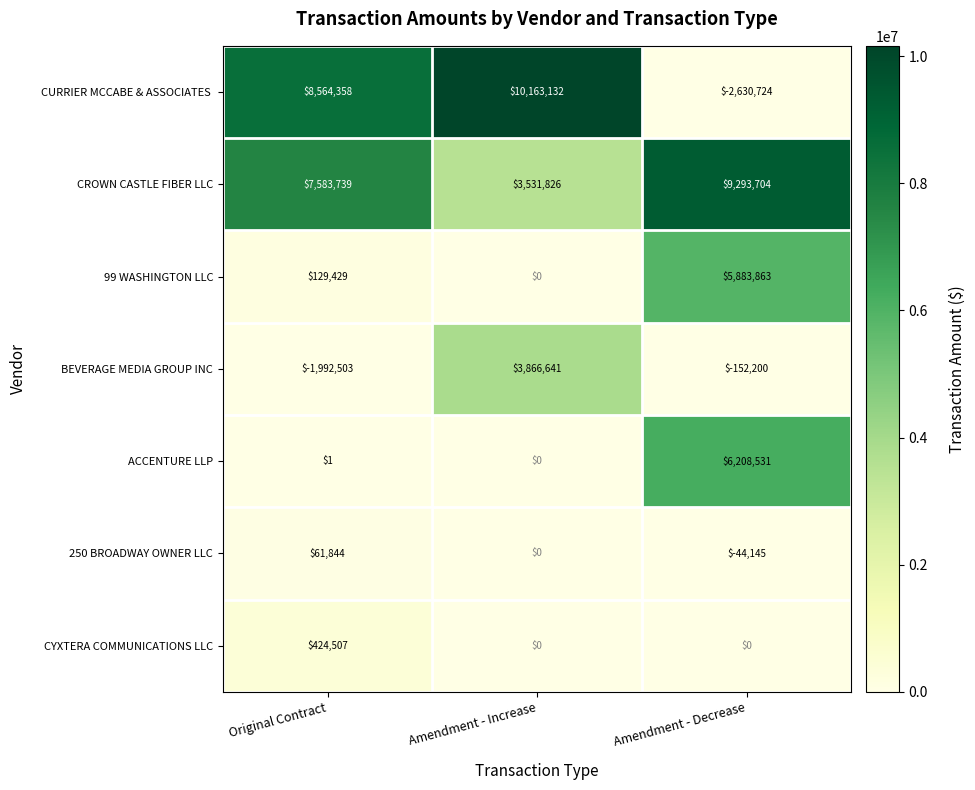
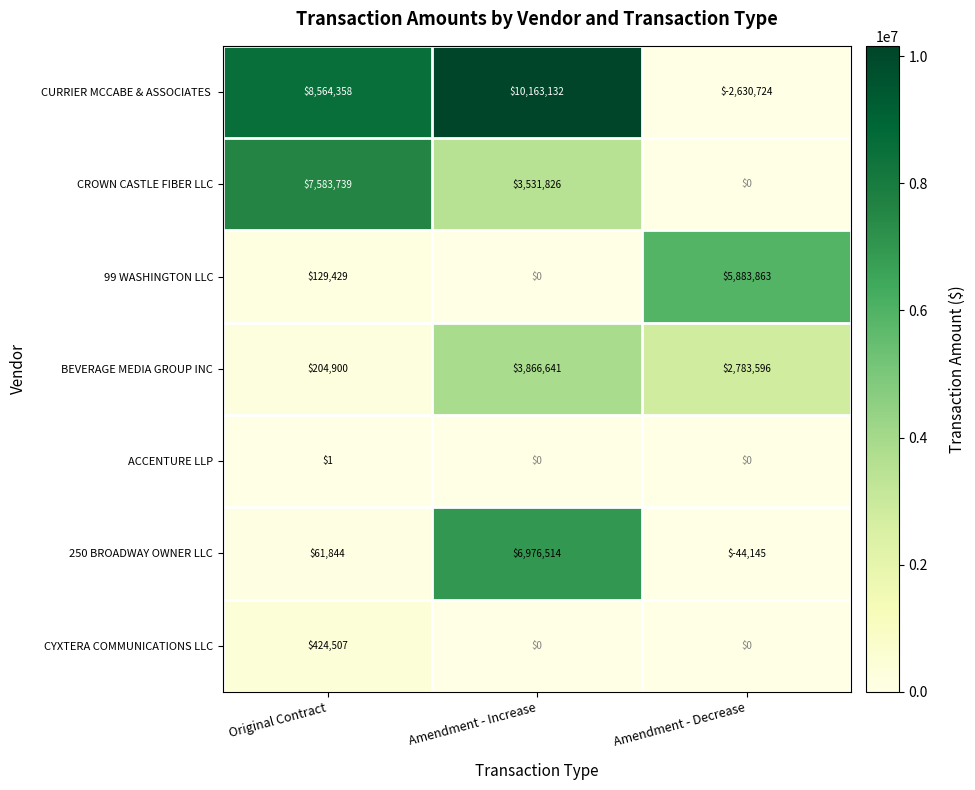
CROWN CASTLE FIBER LLC, Amendment - Decrease: $9,293,704 -> $0
BEVERAGE MEDIA GROUP INC, Original Contract: $-1,992,503 -> $204,900
BEVERAGE MEDIA GROUP INC, Amendment - Decrease: $-152,200 -> $2,783,596
ACCENTURE LLP, Amendment - Decrease: $6,208,531 -> $0
250 BROADWAY OWNER LLC, Amendment - Increase: $0 -> $6,976,514
